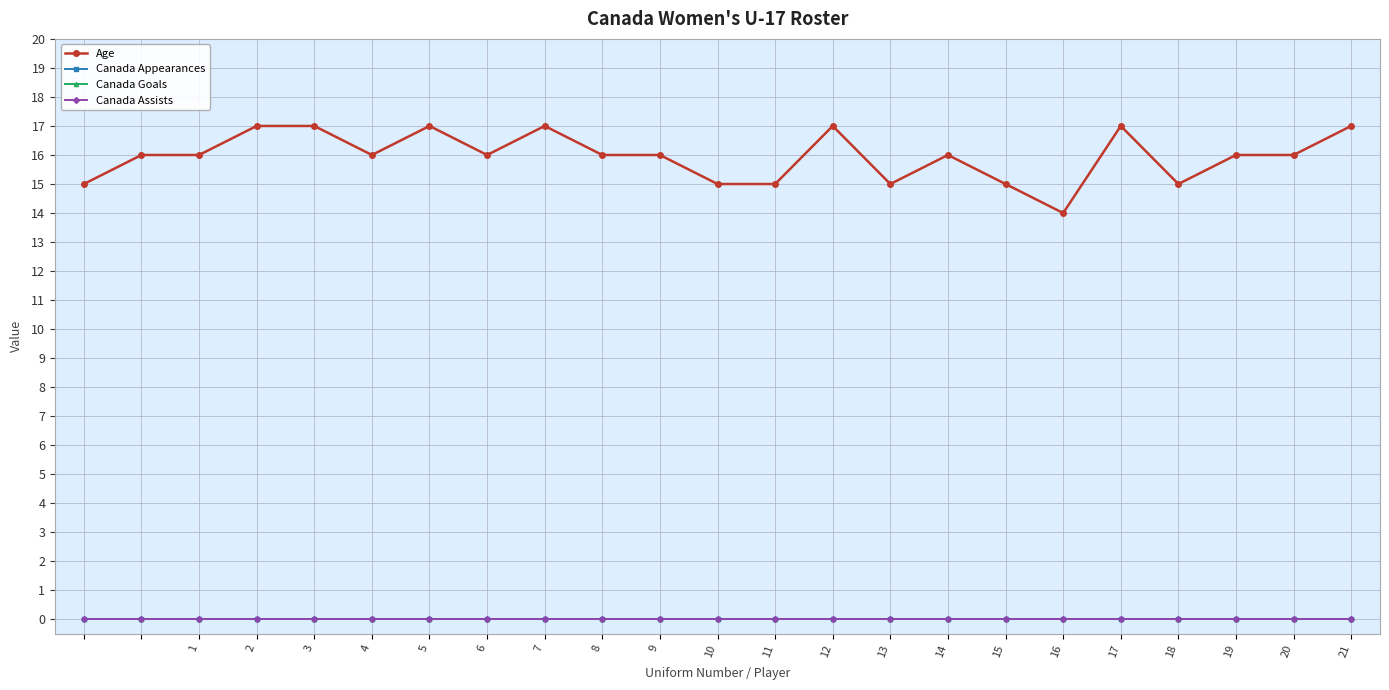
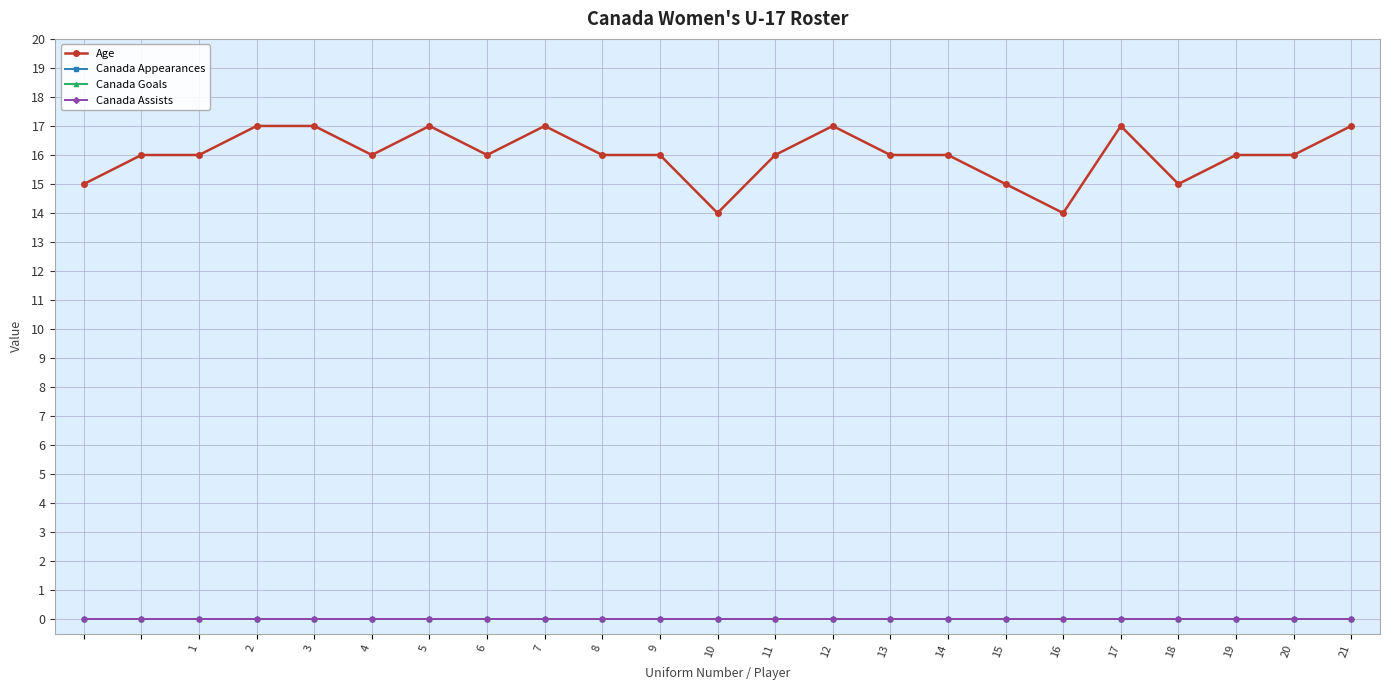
Age, 10: 15 -> 14
Age, 11: 15 -> 16
Age, 13: 15 -> 16
